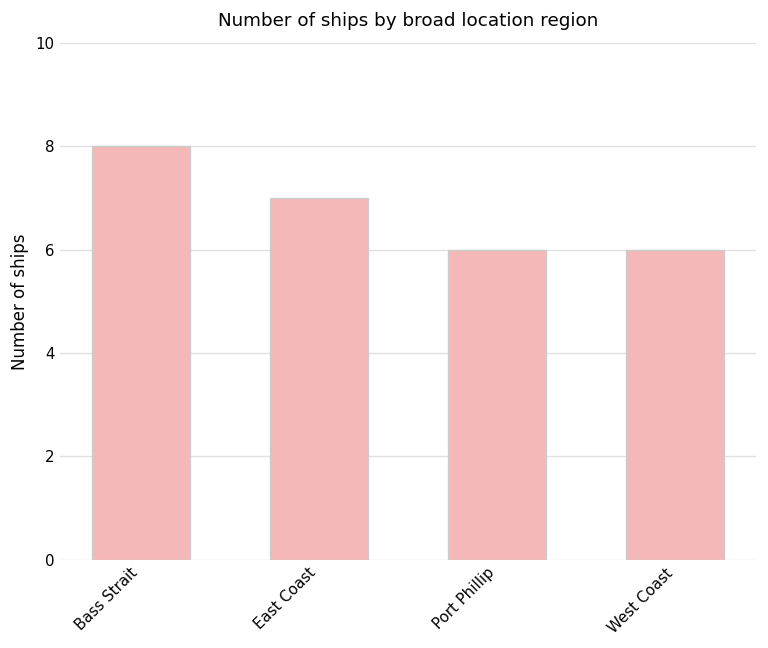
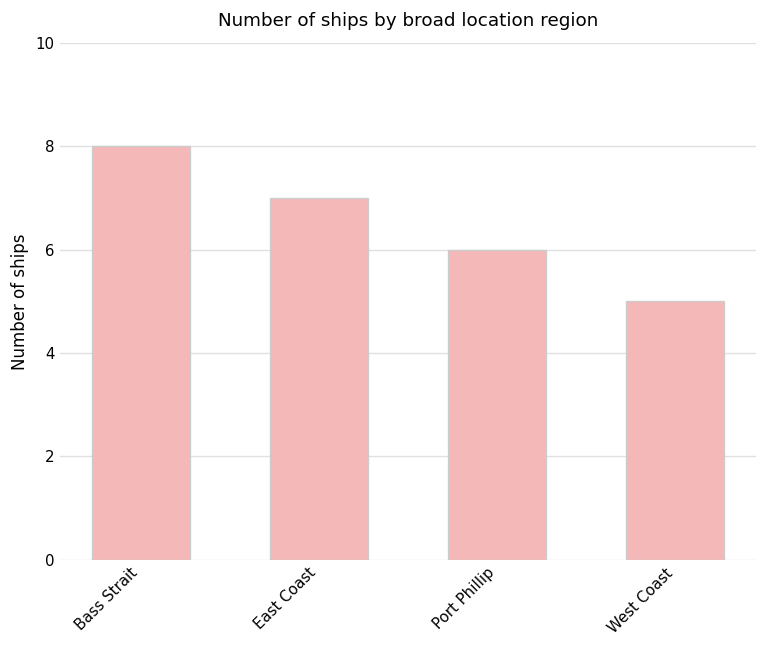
West Coast: 6 -> 5
